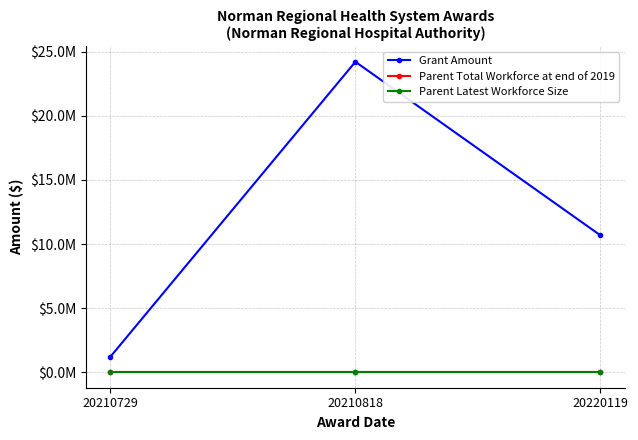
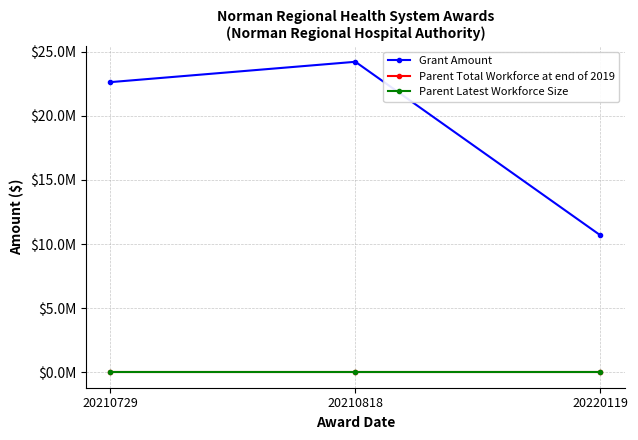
Grant Amount, 20210729: $1200000 -> $22600000
